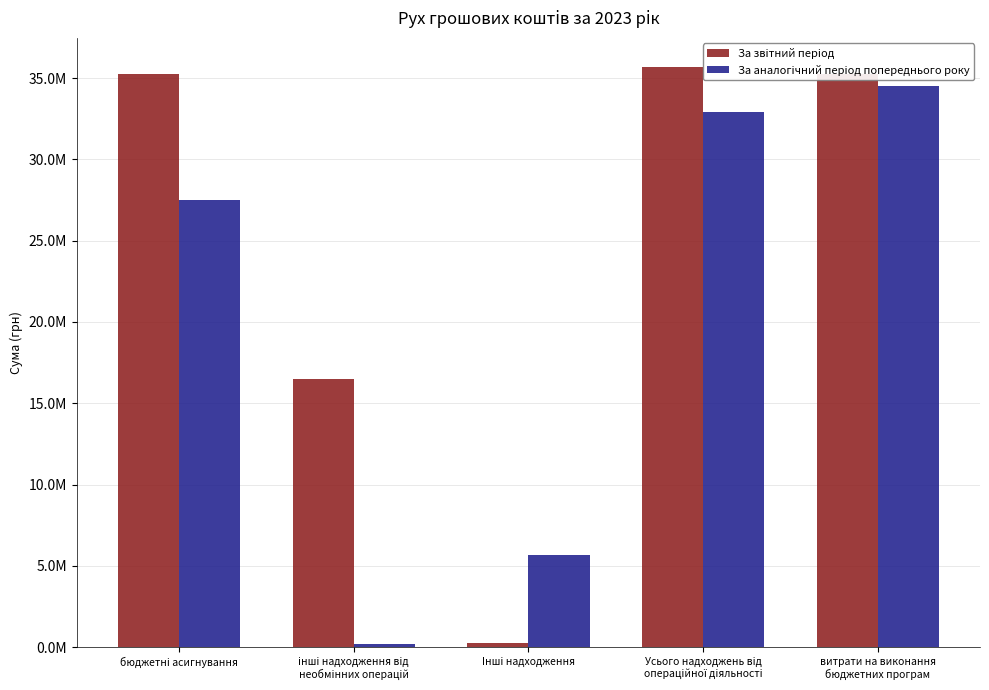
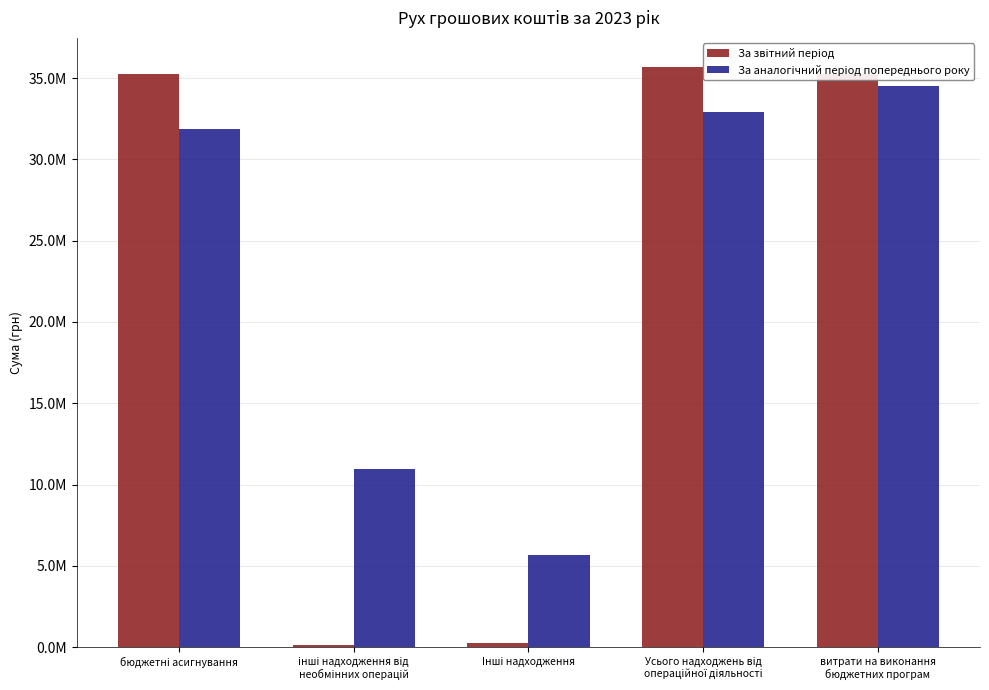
За аналогічний період попереднього року, бюджетні асигнування: 27500000 -> 31900000
За звітний період, інші надходження від необмінних операцій: 16500000 -> 100000
За аналогічний період попереднього року, інші надходження від необмінних операцій: 200000 -> 11000000
